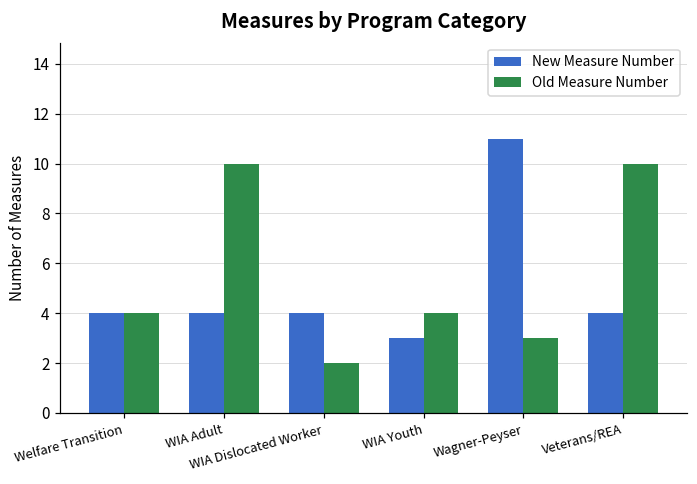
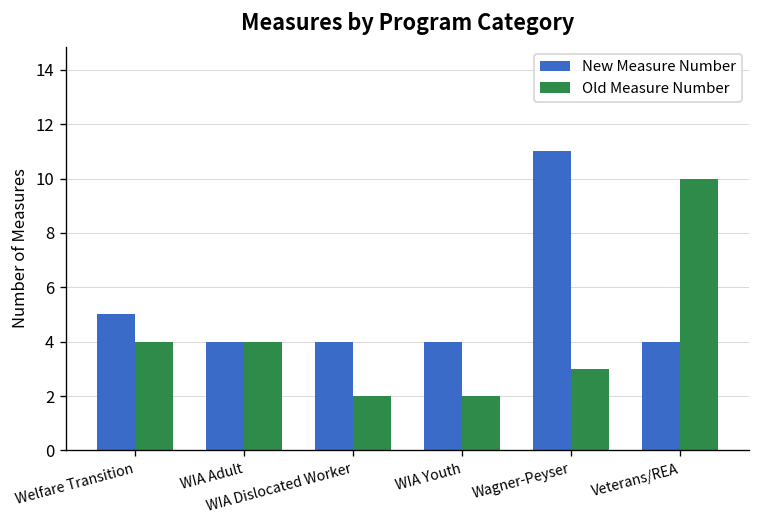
New Measure Number, Welfare Transition: 4 -> 5
Old Measure Number, WIA Adult: 10 -> 4
New Measure Number, WIA Youth: 3 -> 4
Old Measure Number, WIA Youth: 4 -> 2
